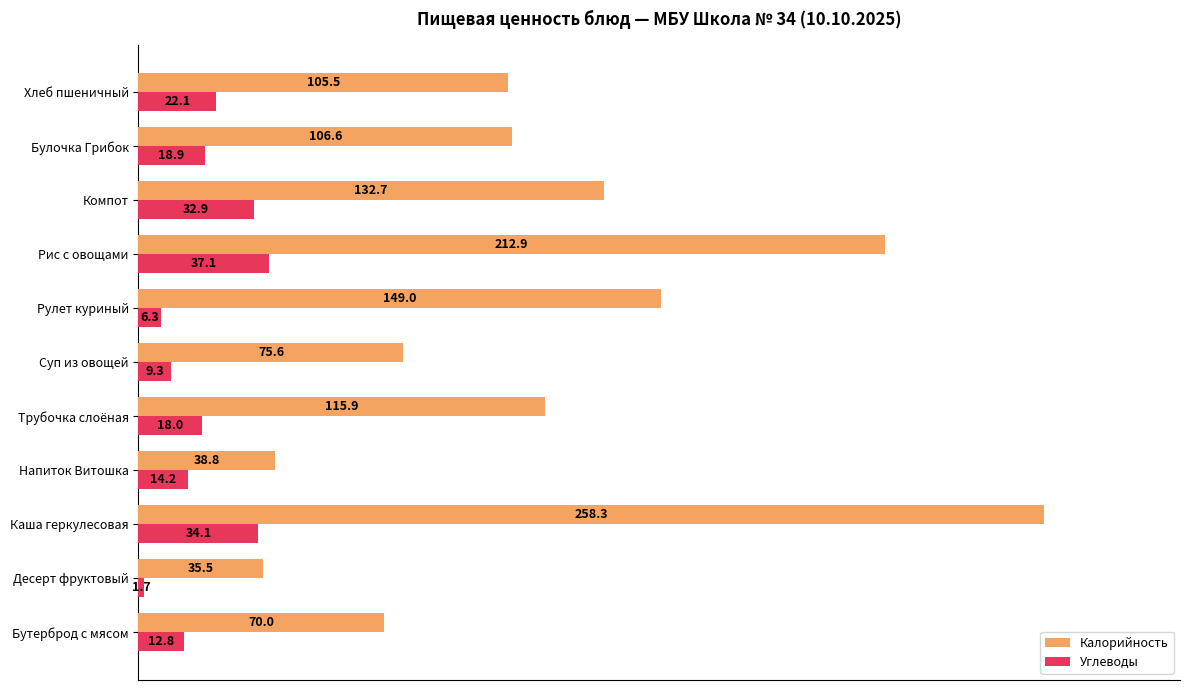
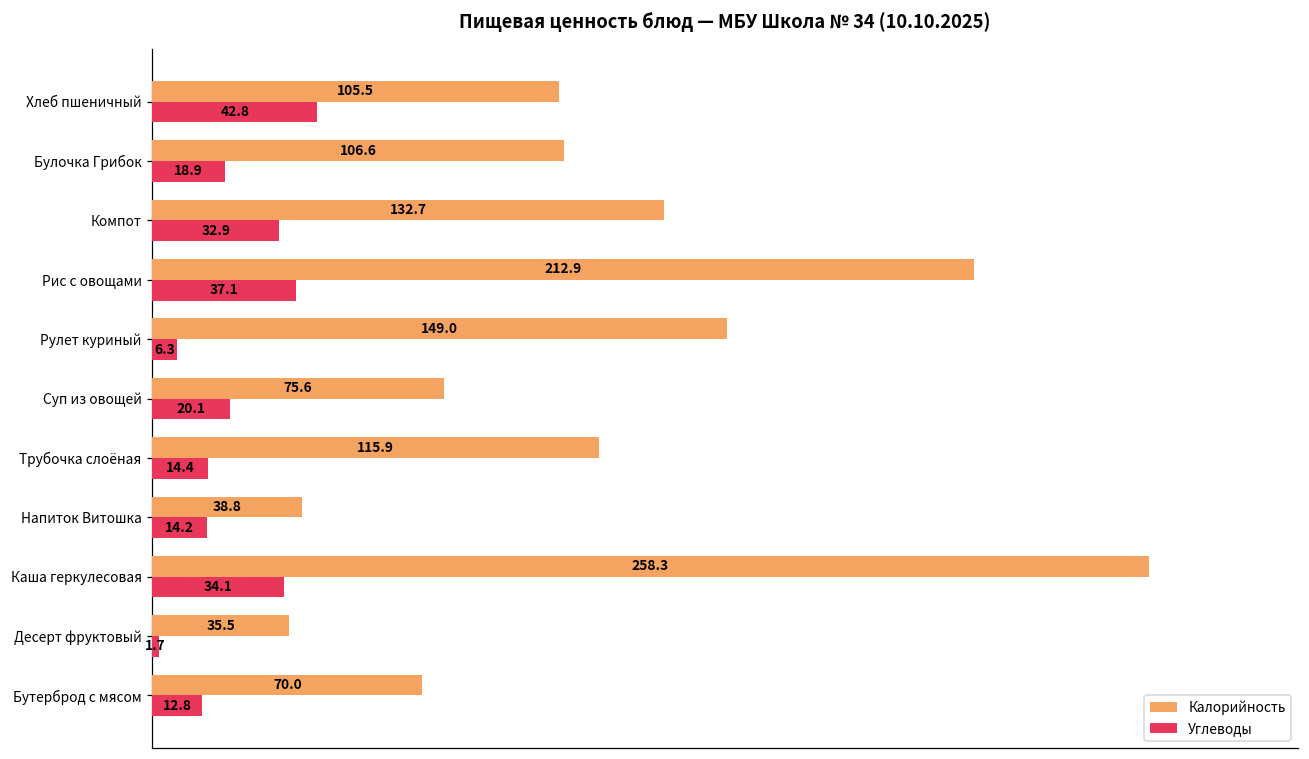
Углеводы, Хлеб пшеничный: 22.1 -> 42.8
Углеводы, Суп из овощей: 9.3 -> 20.1
Углеводы, Трубочка слоёная: 18.0 -> 14.4
